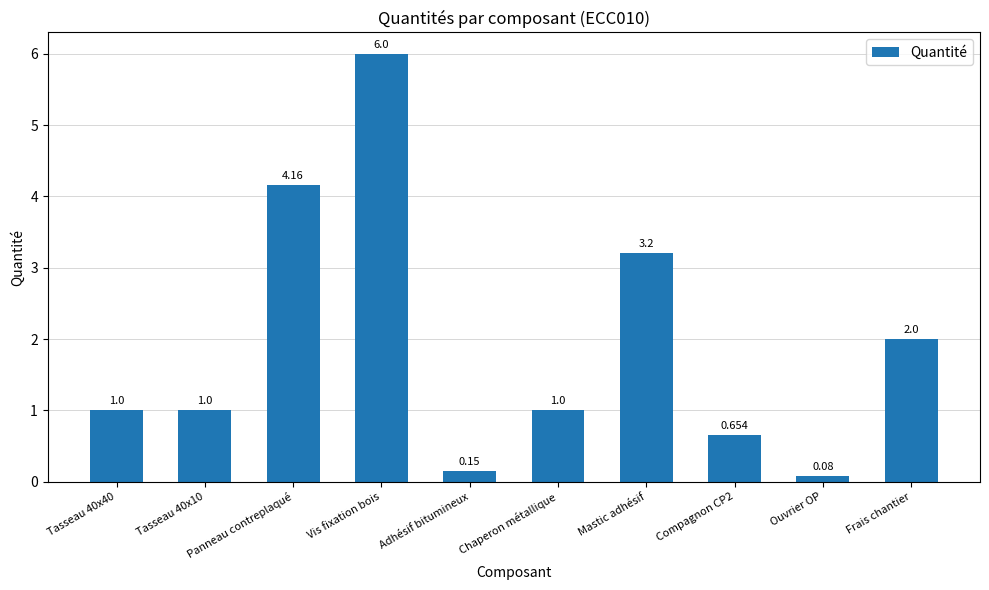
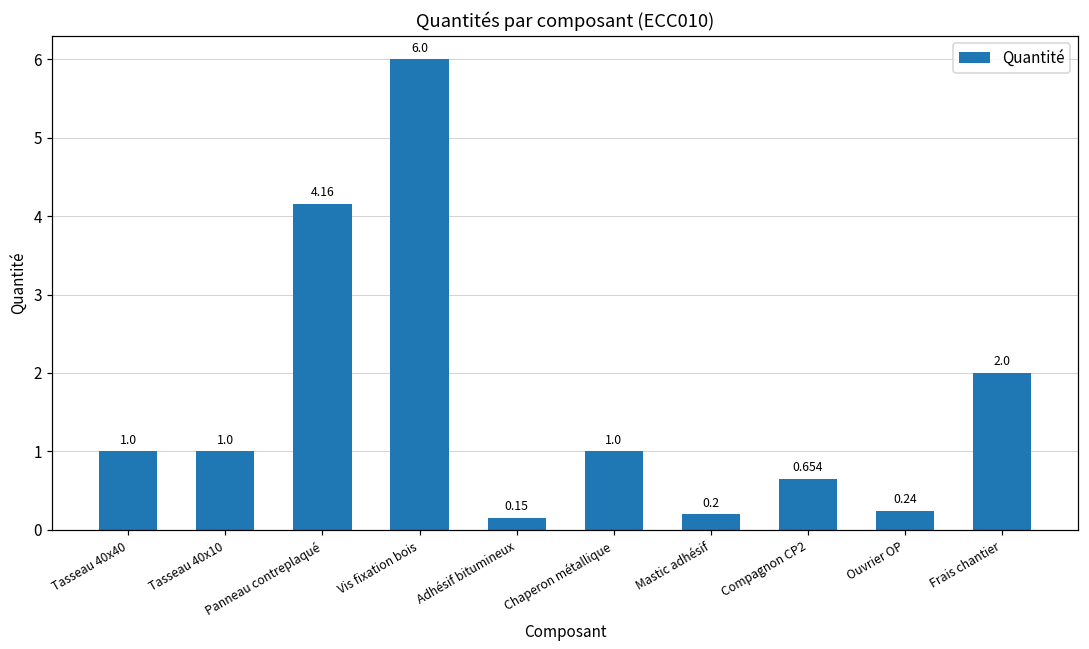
Mastic adhésif: 3.2 -> 0.2
Ouvrier OP: 0.08 -> 0.24
